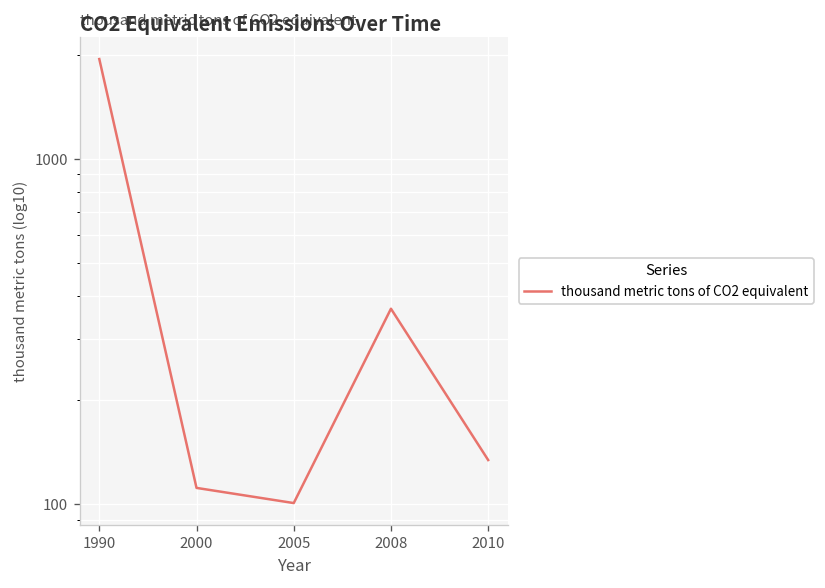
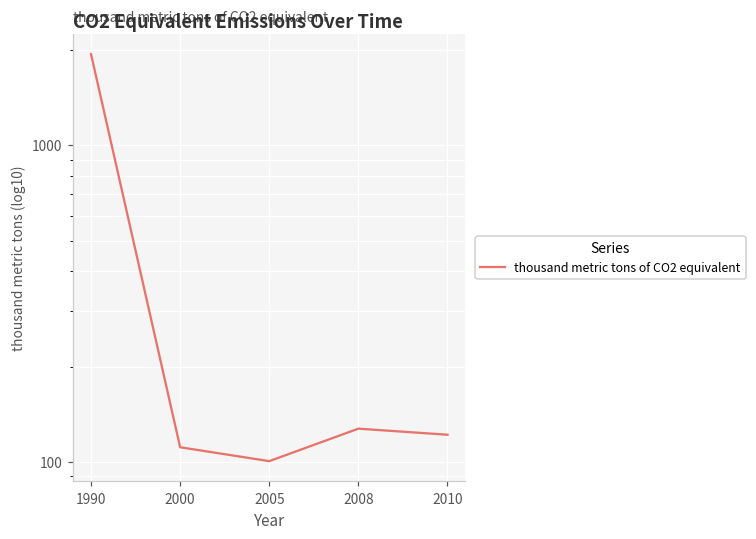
2008: 370 -> 130
2010: 130 -> 122
